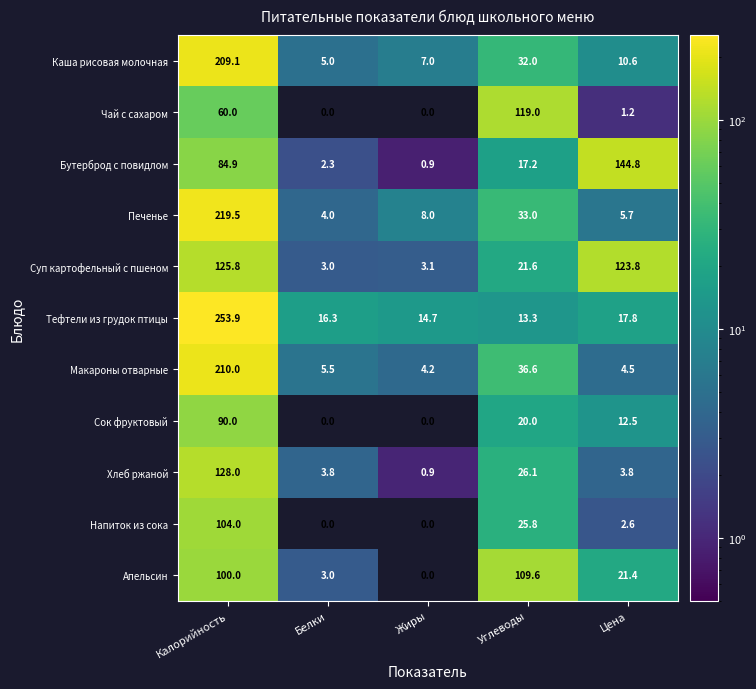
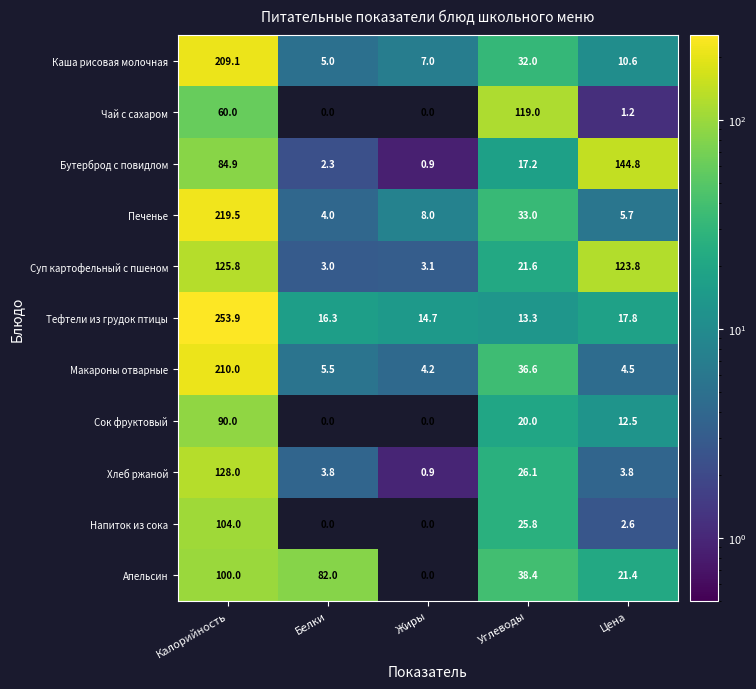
Апельсин, Белки: 3.0 -> 82.0
Апельсин, Углеводы: 109.6 -> 38.4
